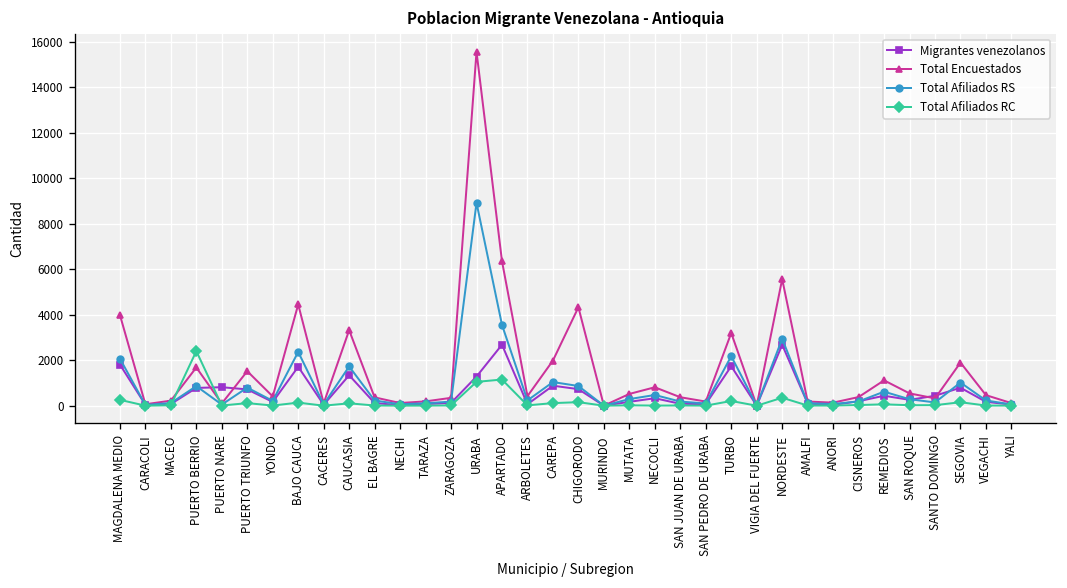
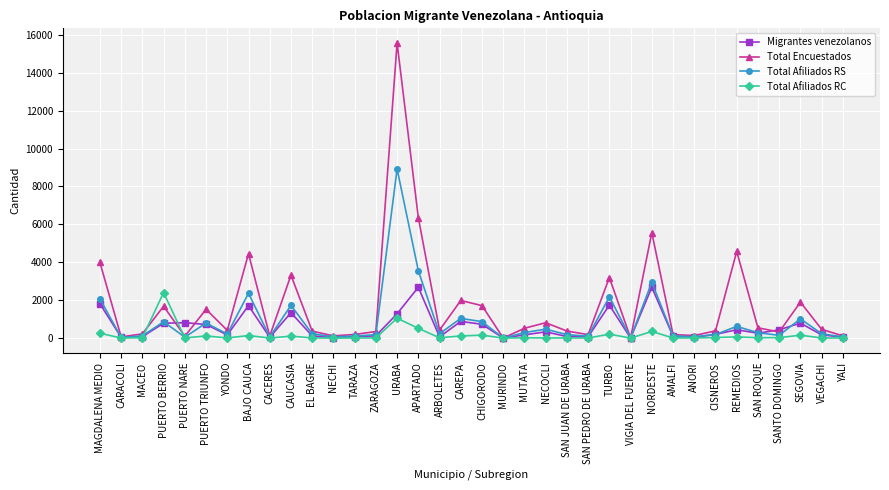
Total Afiliados RC, APARTADO: 1200 -> 500
Total Encuestados, CHIGORODO: 4300 -> 1700
Total Encuestados, REMEDIOS: 1100 -> 4600
